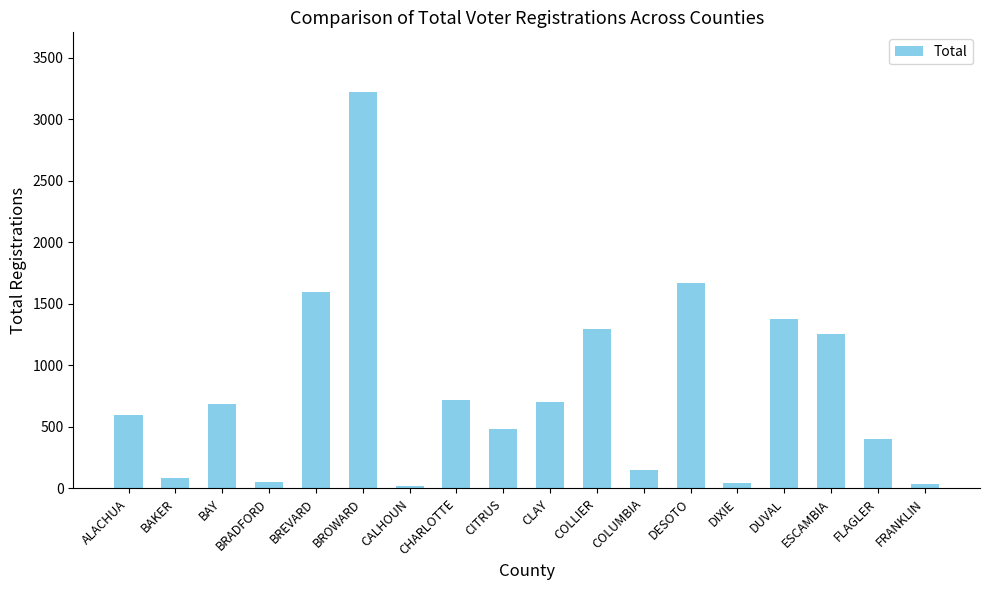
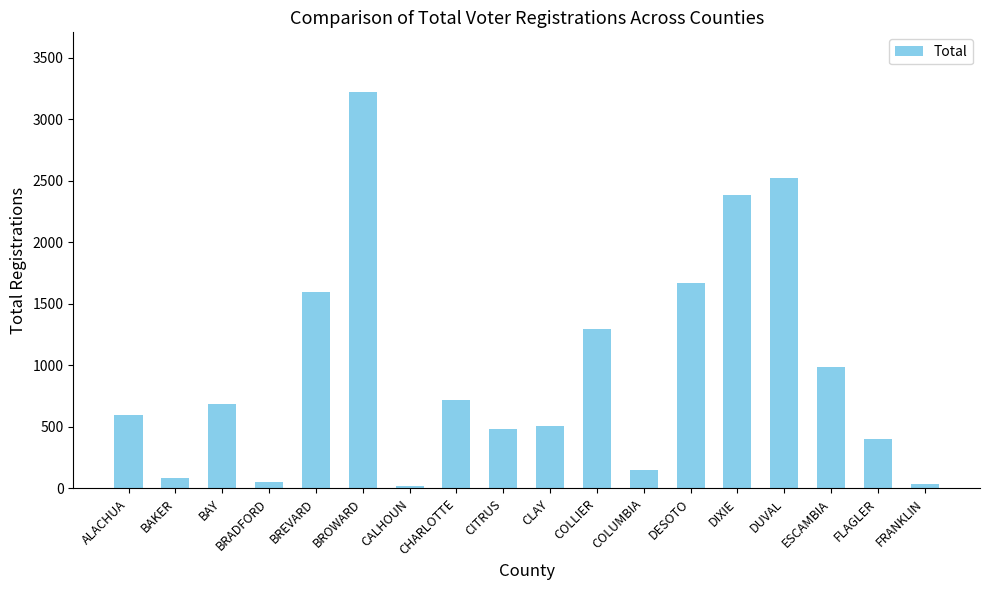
CLAY: 700 -> 500
DIXIE: 50 -> 2380
DUVAL: 1380 -> 2520
ESCAMBIA: 1250 -> 980
